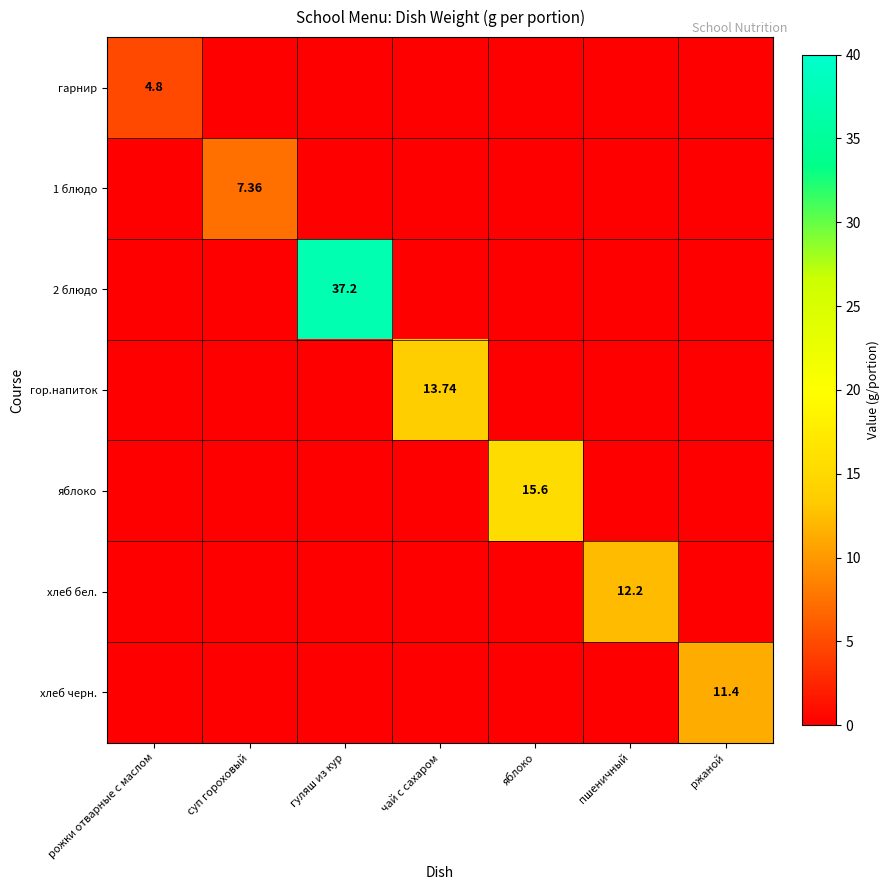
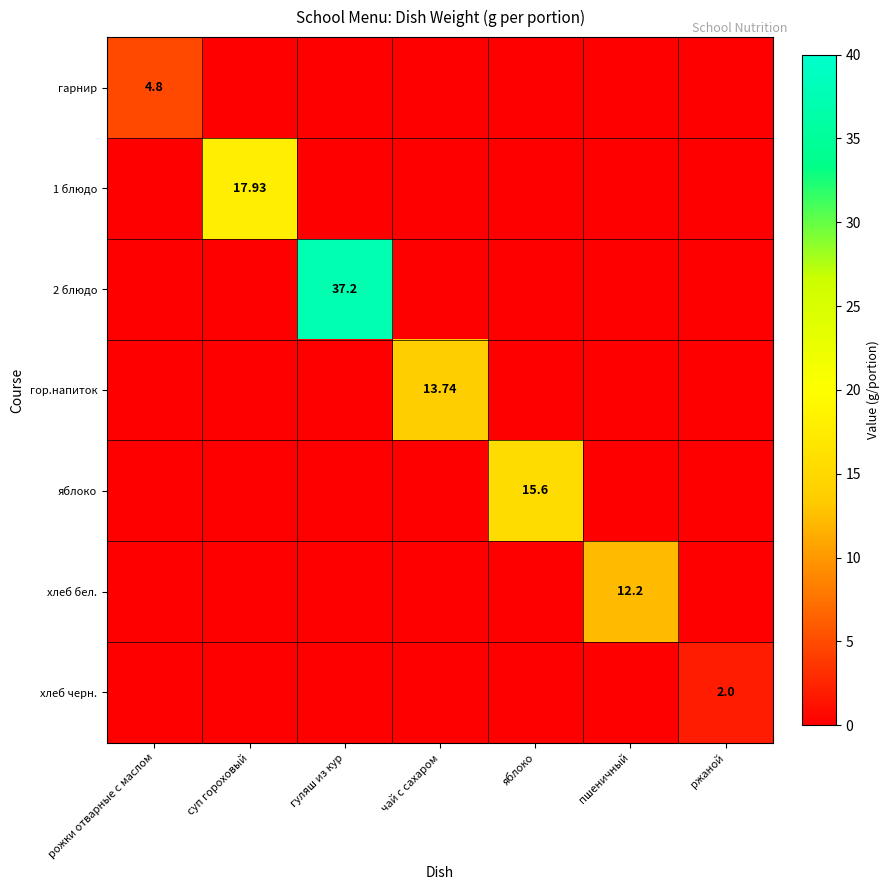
1 блюдо, суп гороховый: 7.36 -> 17.93
хлеб черн., ржаной: 11.4 -> 2.0
